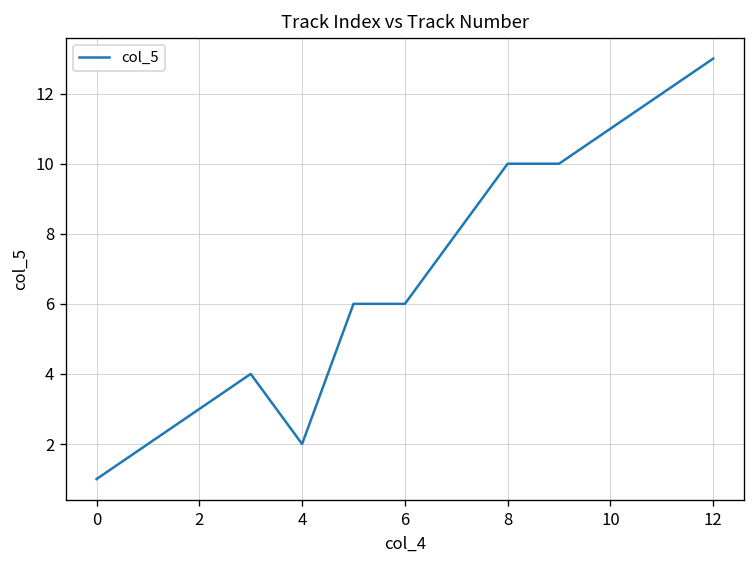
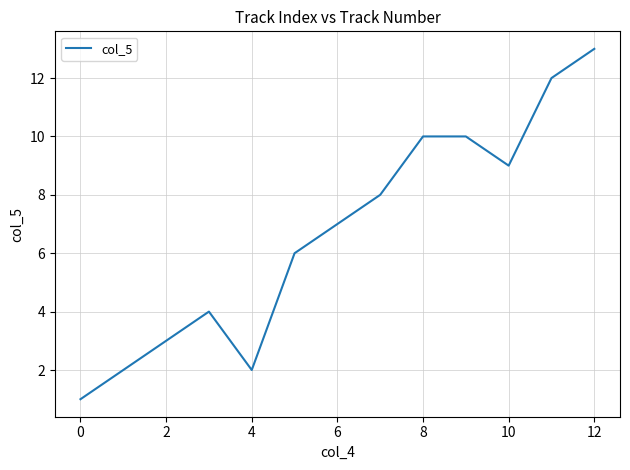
6: 6 -> 7
10: 11 -> 9
